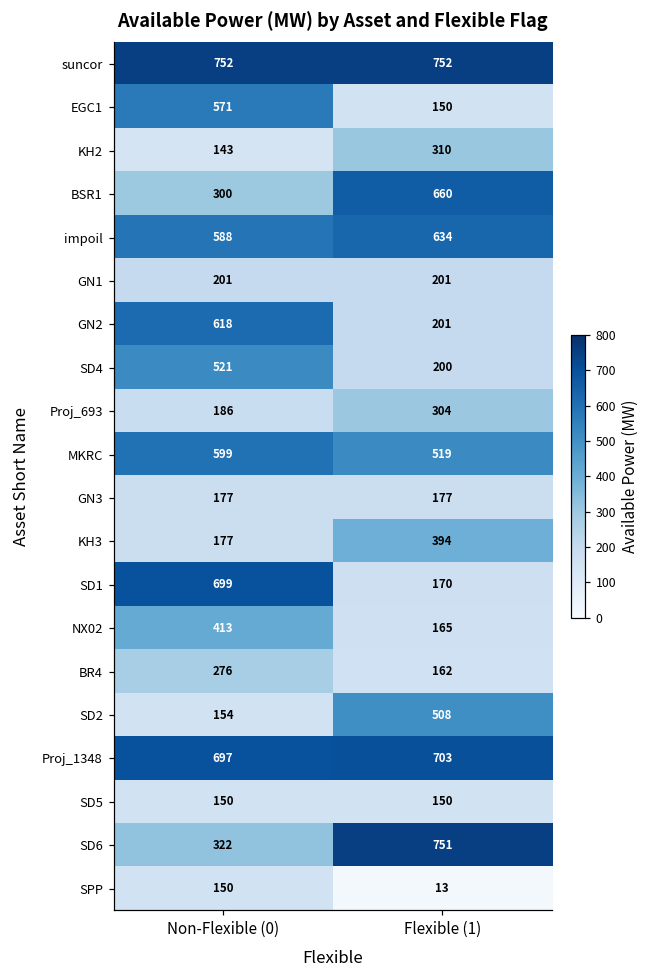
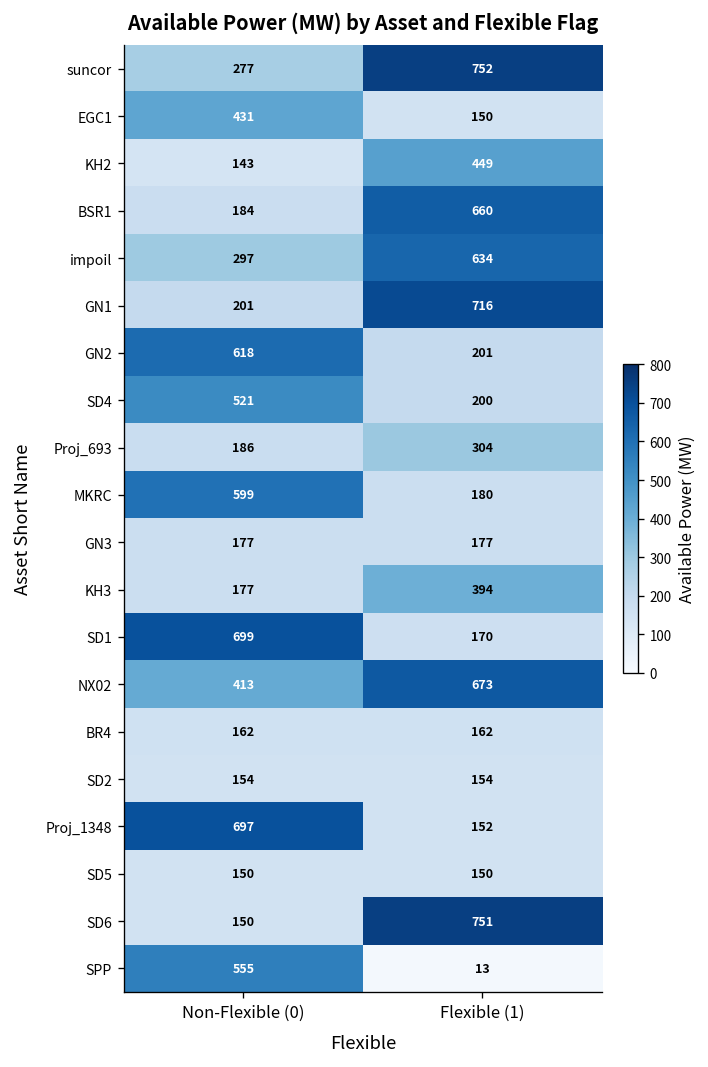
suncor, Non-Flexible (0): 752 -> 277
EGC1, Non-Flexible (0): 571 -> 431
KH2, Flexible (1): 310 -> 449
BSR1, Non-Flexible (0): 300 -> 184
impoil, Non-Flexible (0): 588 -> 297
GN1, Flexible (1): 201 -> 716
MKRC, Flexible (1): 519 -> 180
NX02, Flexible (1): 165 -> 673
BR4, Non-Flexible (0): 276 -> 162
SD2, Flexible (1): 508 -> 154
Proj_1348, Flexible (1): 703 -> 152
SD6, Non-Flexible (0): 322 -> 150
SPP, Non-Flexible (0): 150 -> 555
